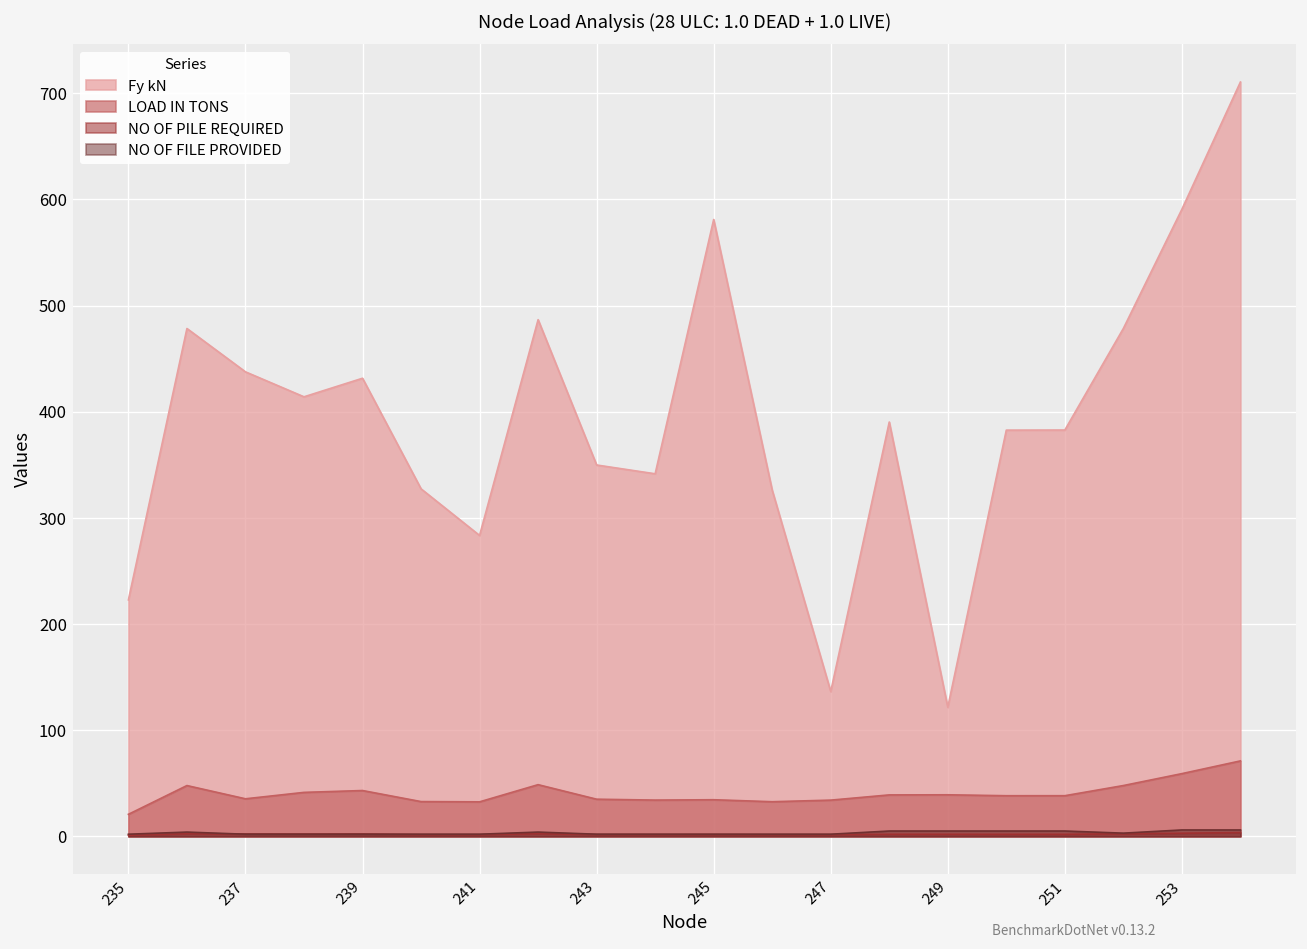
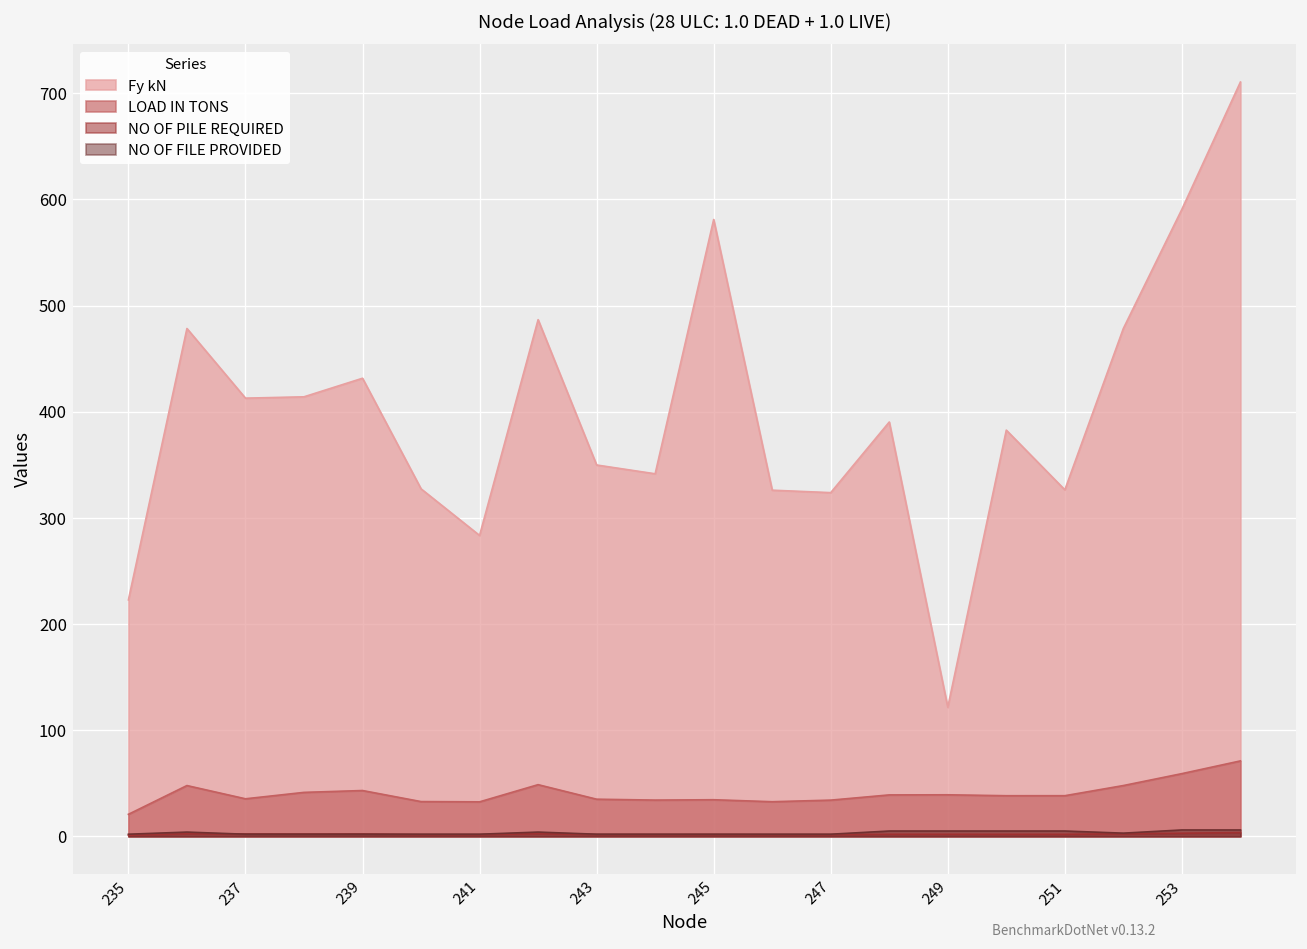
Fy kN, 237: 440 -> 410
Fy kN, 247: 140 -> 320
Fy kN, 251: 380 -> 330
